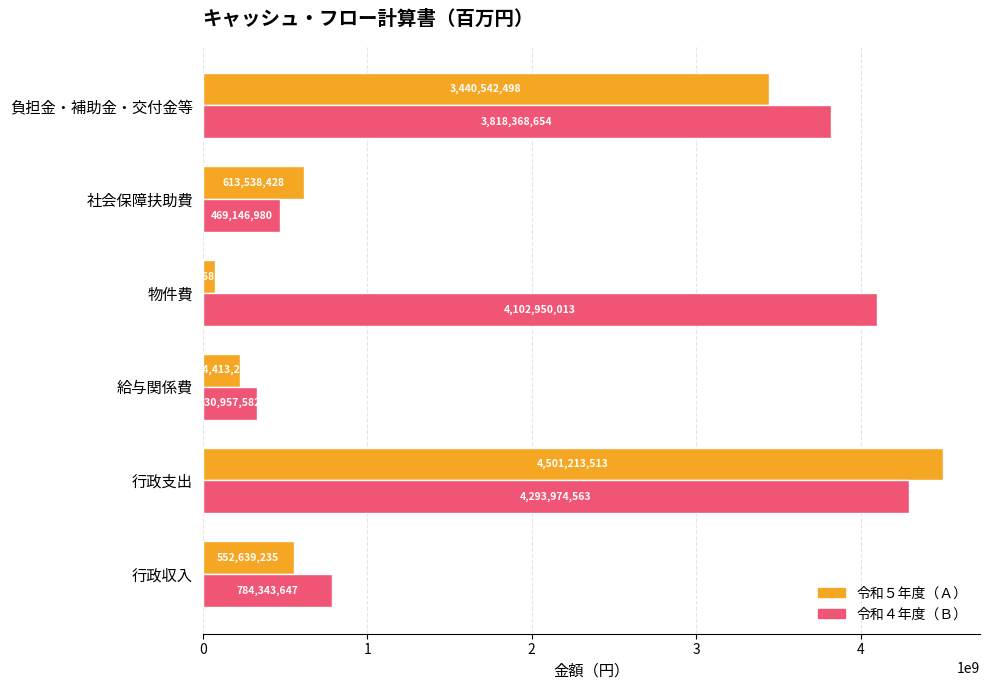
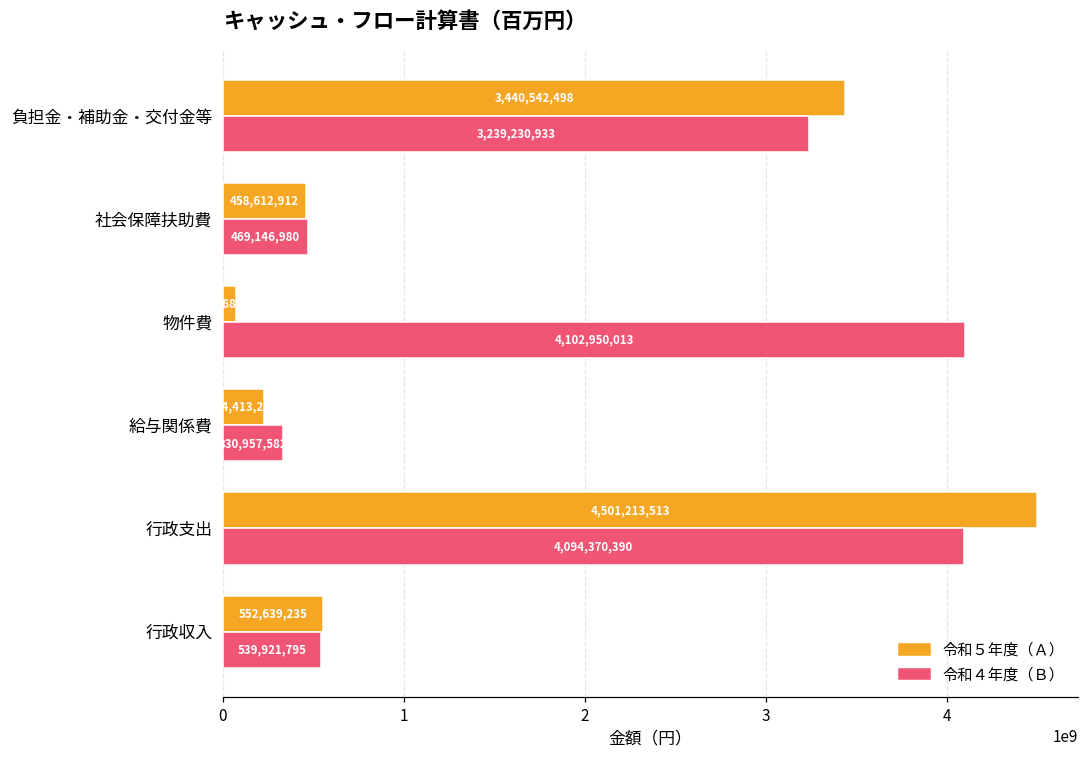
令和４年度（Ｂ）, 負担金・補助金・交付金等: 3,818,368,654 -> 3,239,230,933
令和５年度（Ａ）, 社会保障扶助費: 613,538,428 -> 458,612,912
令和４年度（Ｂ）, 行政支出: 4,293,974,563 -> 4,094,370,390
令和４年度（Ｂ）, 行政収入: 784,343,647 -> 539,921,795
